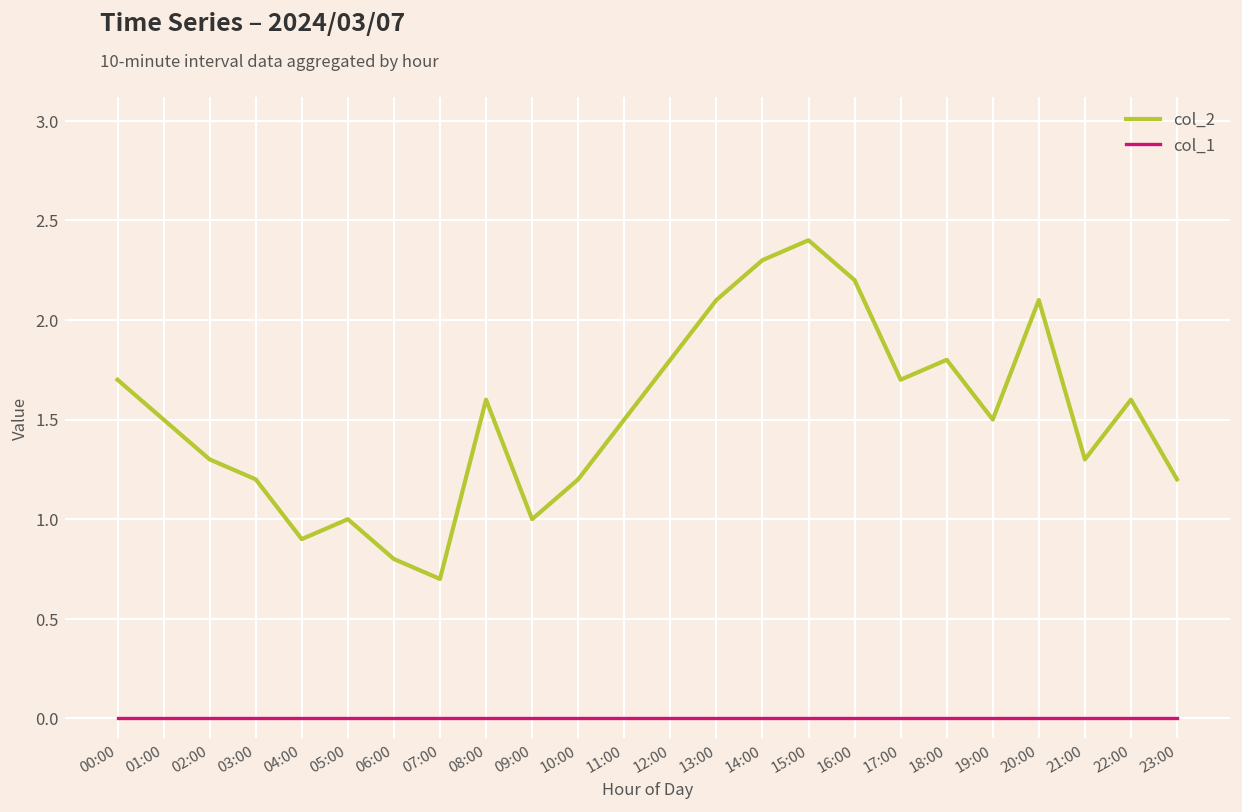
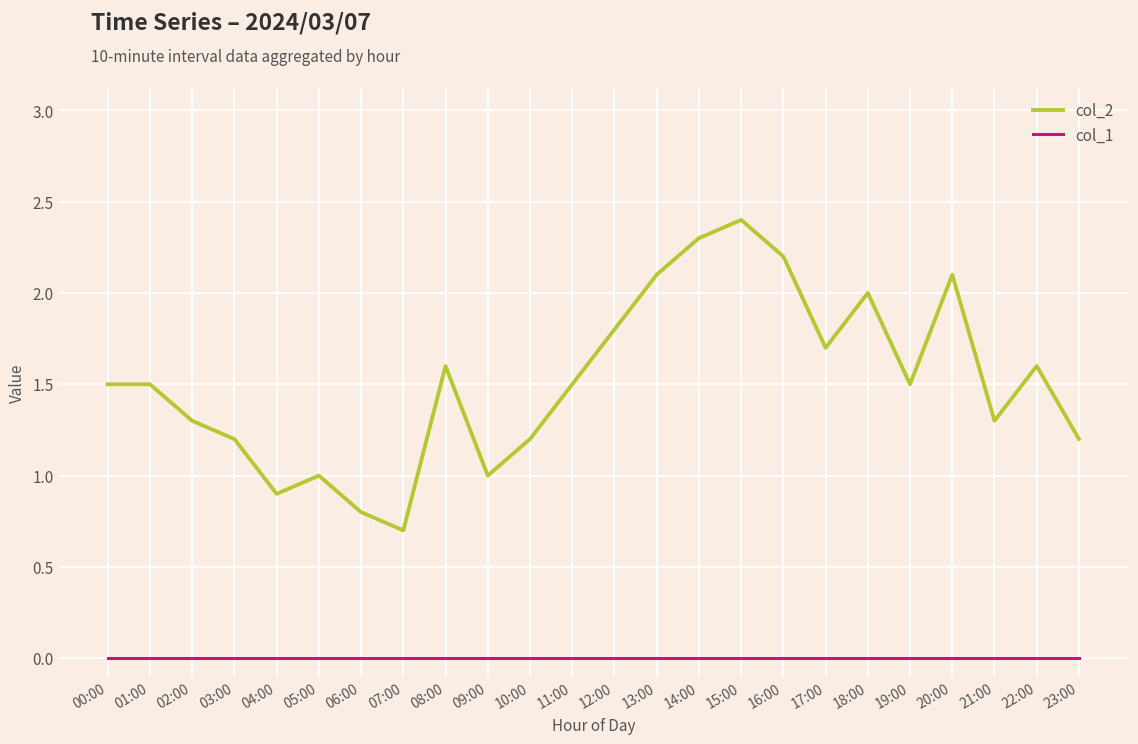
col_2, 00:00: 1.7 -> 1.5
col_2, 18:00: 1.8 -> 2.0
